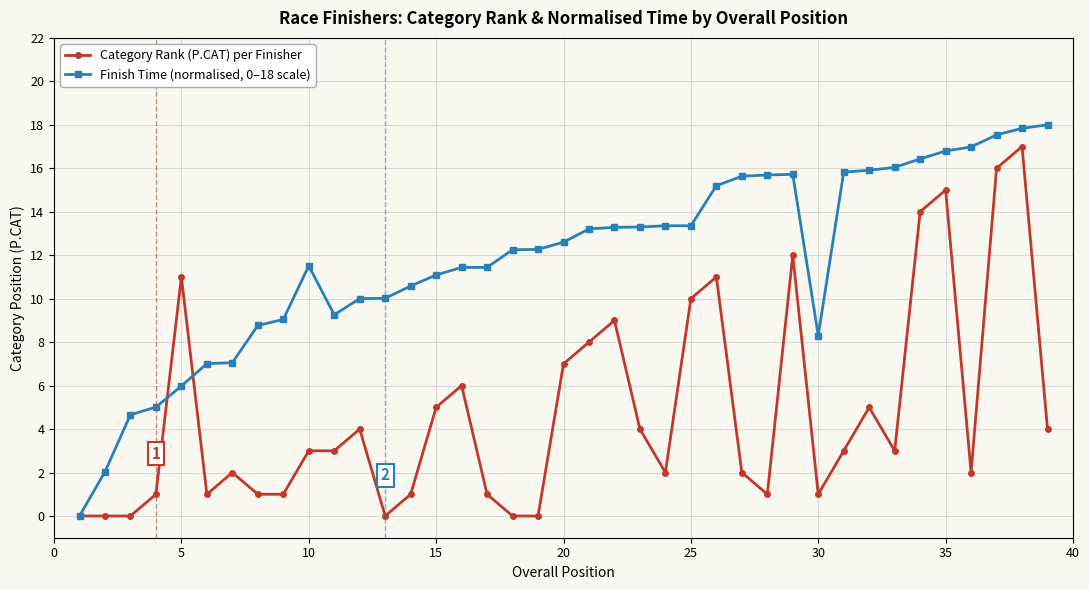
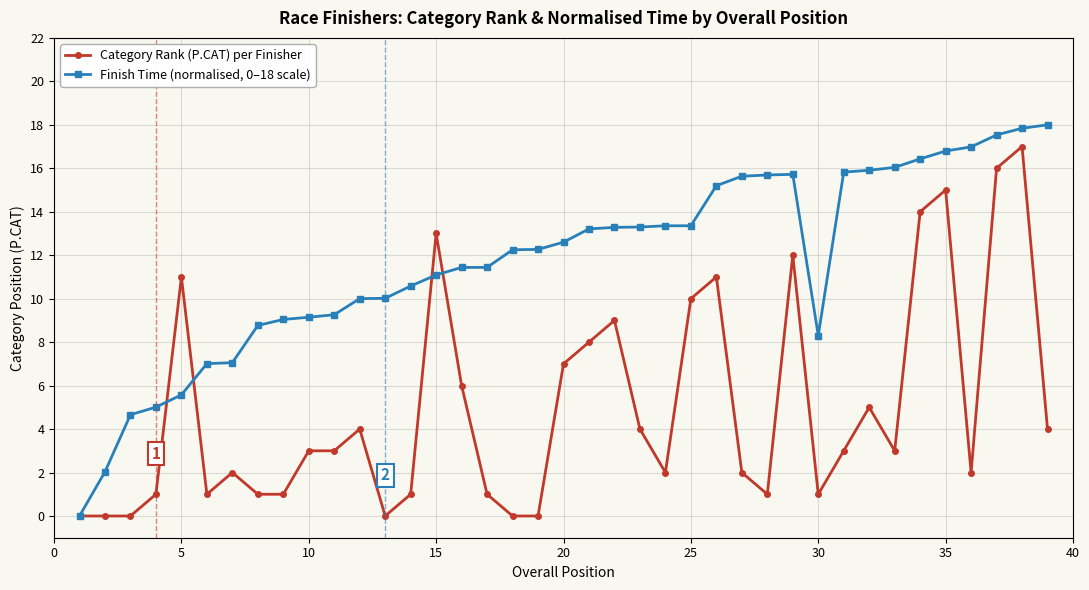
Finish Time (normalised, 0–18 scale), 5: 6.0 -> 5.6
Finish Time (normalised, 0–18 scale), 10: 11.5 -> 9.1
Category Rank (P.CAT) per Finisher, 15: 5 -> 13
